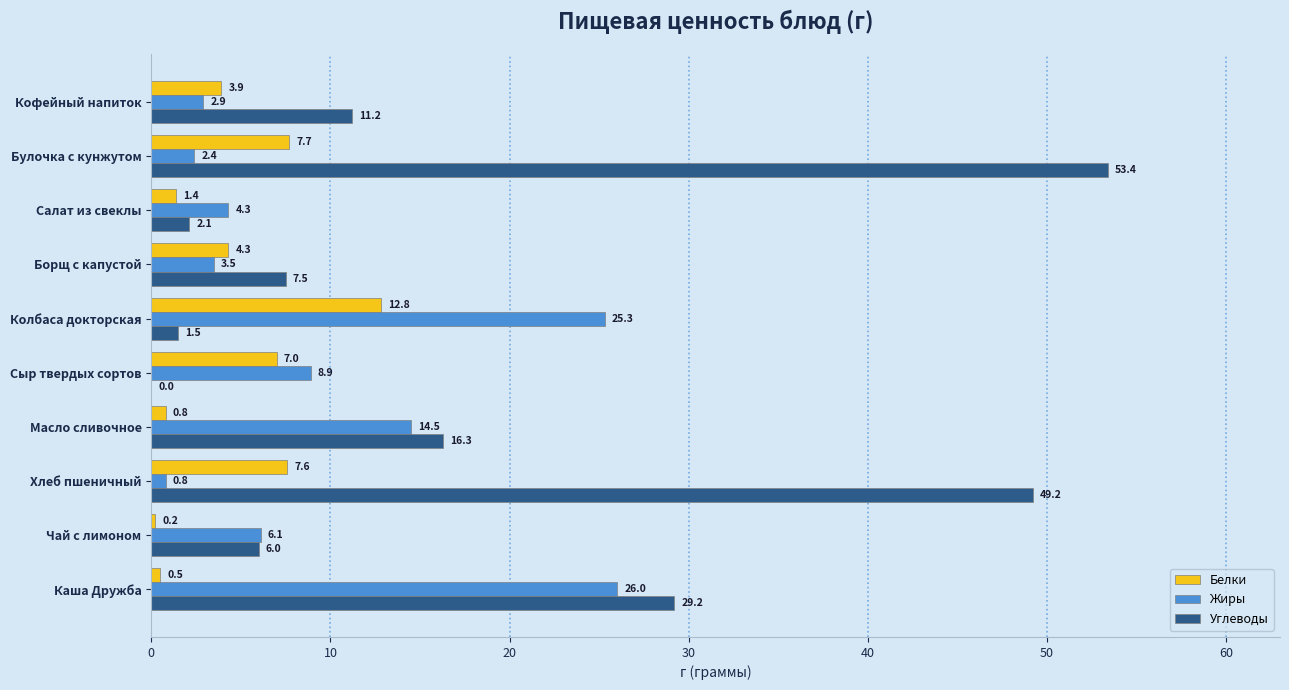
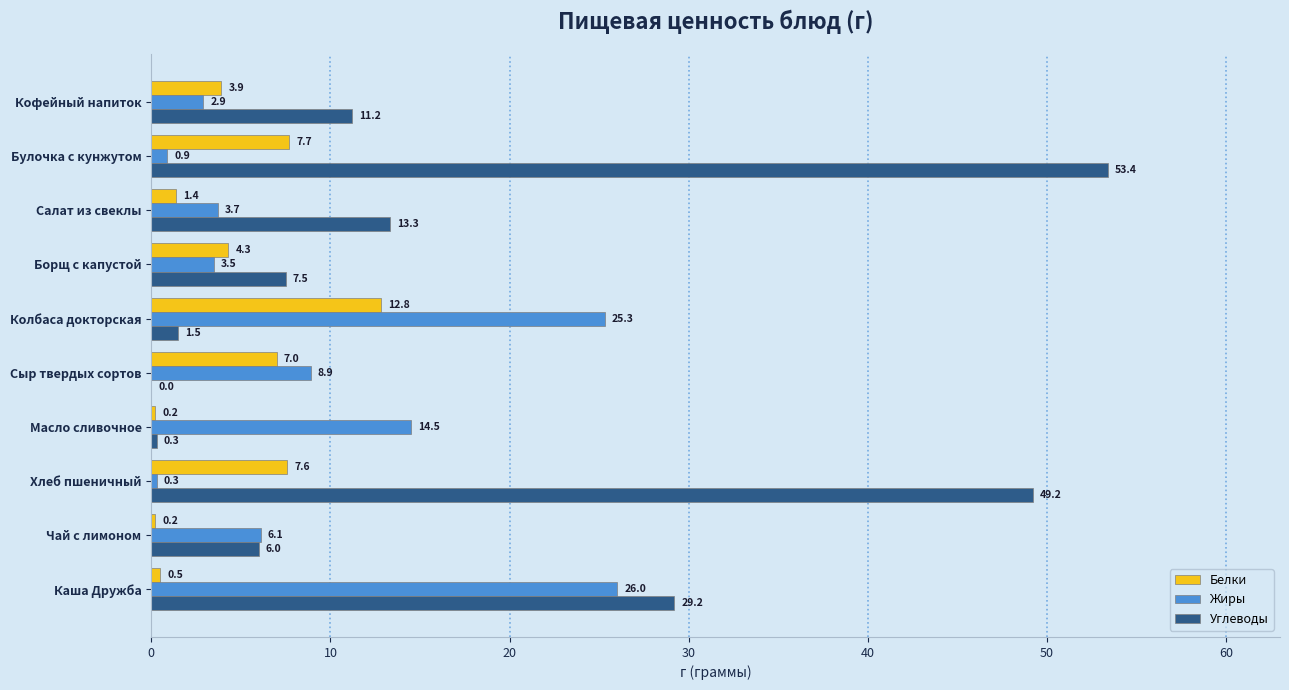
Жиры, Булочка с кунжутом: 2.4 -> 0.9
Жиры, Салат из свеклы: 4.3 -> 3.7
Углеводы, Салат из свеклы: 2.1 -> 13.3
Белки, Масло сливочное: 0.8 -> 0.2
Углеводы, Масло сливочное: 16.3 -> 0.3
Жиры, Хлеб пшеничный: 0.8 -> 0.3
